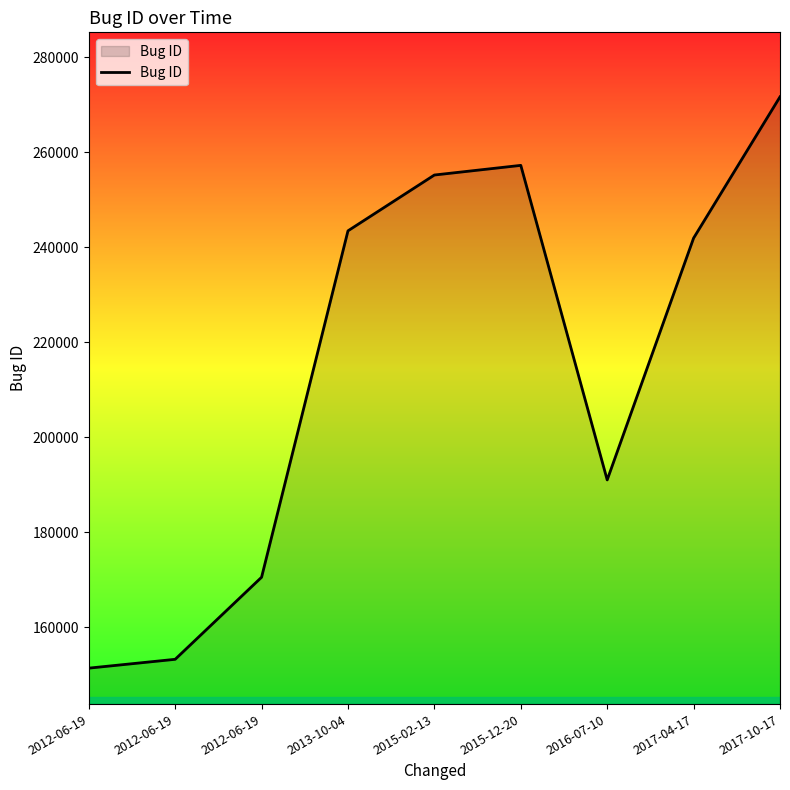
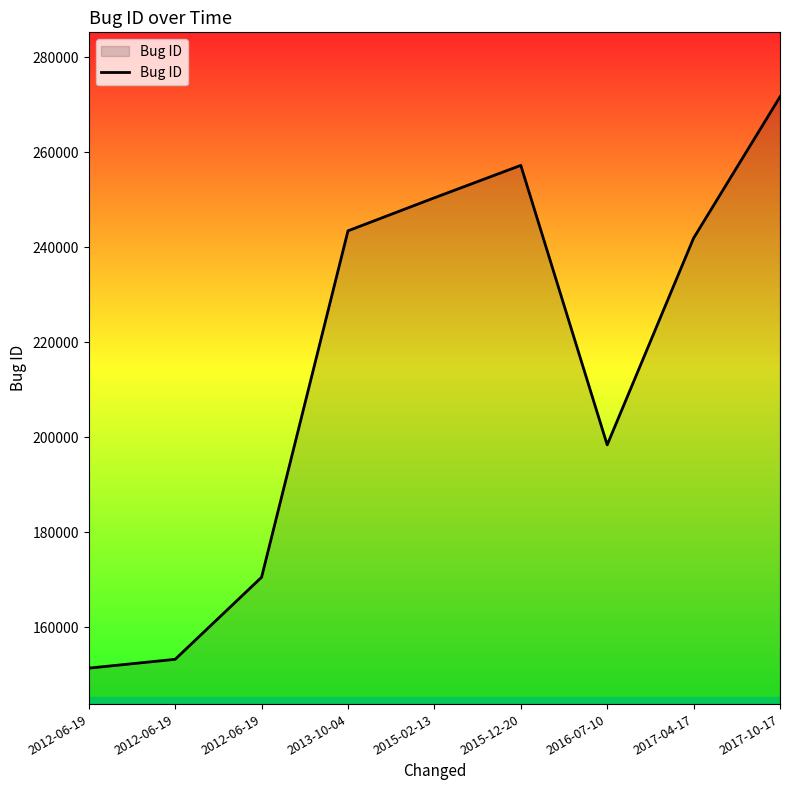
2015-02-13: 255000 -> 250000
2016-07-10: 191000 -> 198000
